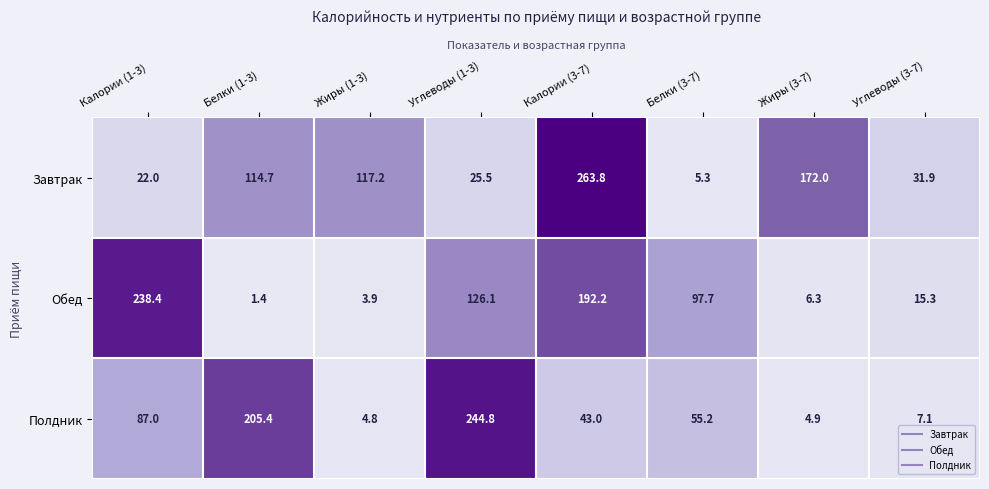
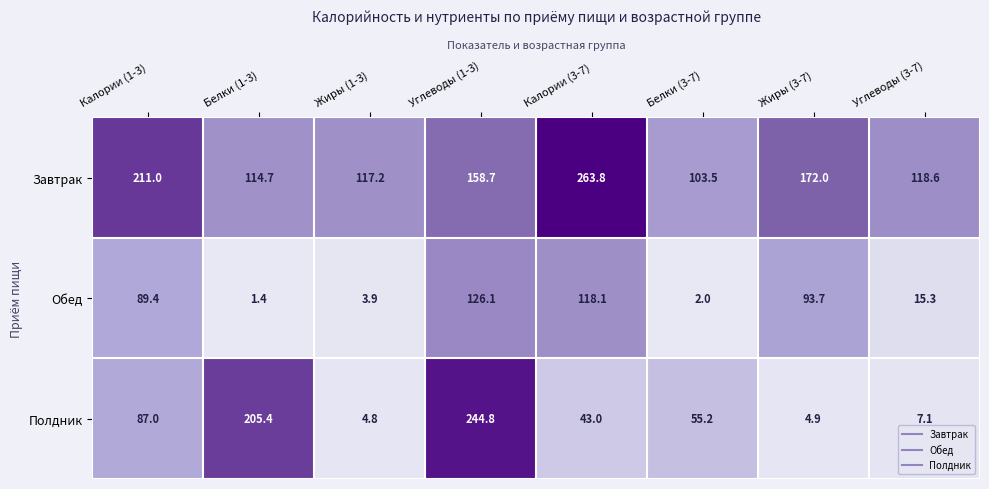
Завтрак, Калории (1-3): 22.0 -> 211.0
Завтрак, Углеводы (1-3): 25.5 -> 158.7
Завтрак, Белки (3-7): 5.3 -> 103.5
Завтрак, Углеводы (3-7): 31.9 -> 118.6
Обед, Калории (1-3): 238.4 -> 89.4
Обед, Калории (3-7): 192.2 -> 118.1
Обед, Белки (3-7): 97.7 -> 2.0
Обед, Жиры (3-7): 6.3 -> 93.7
